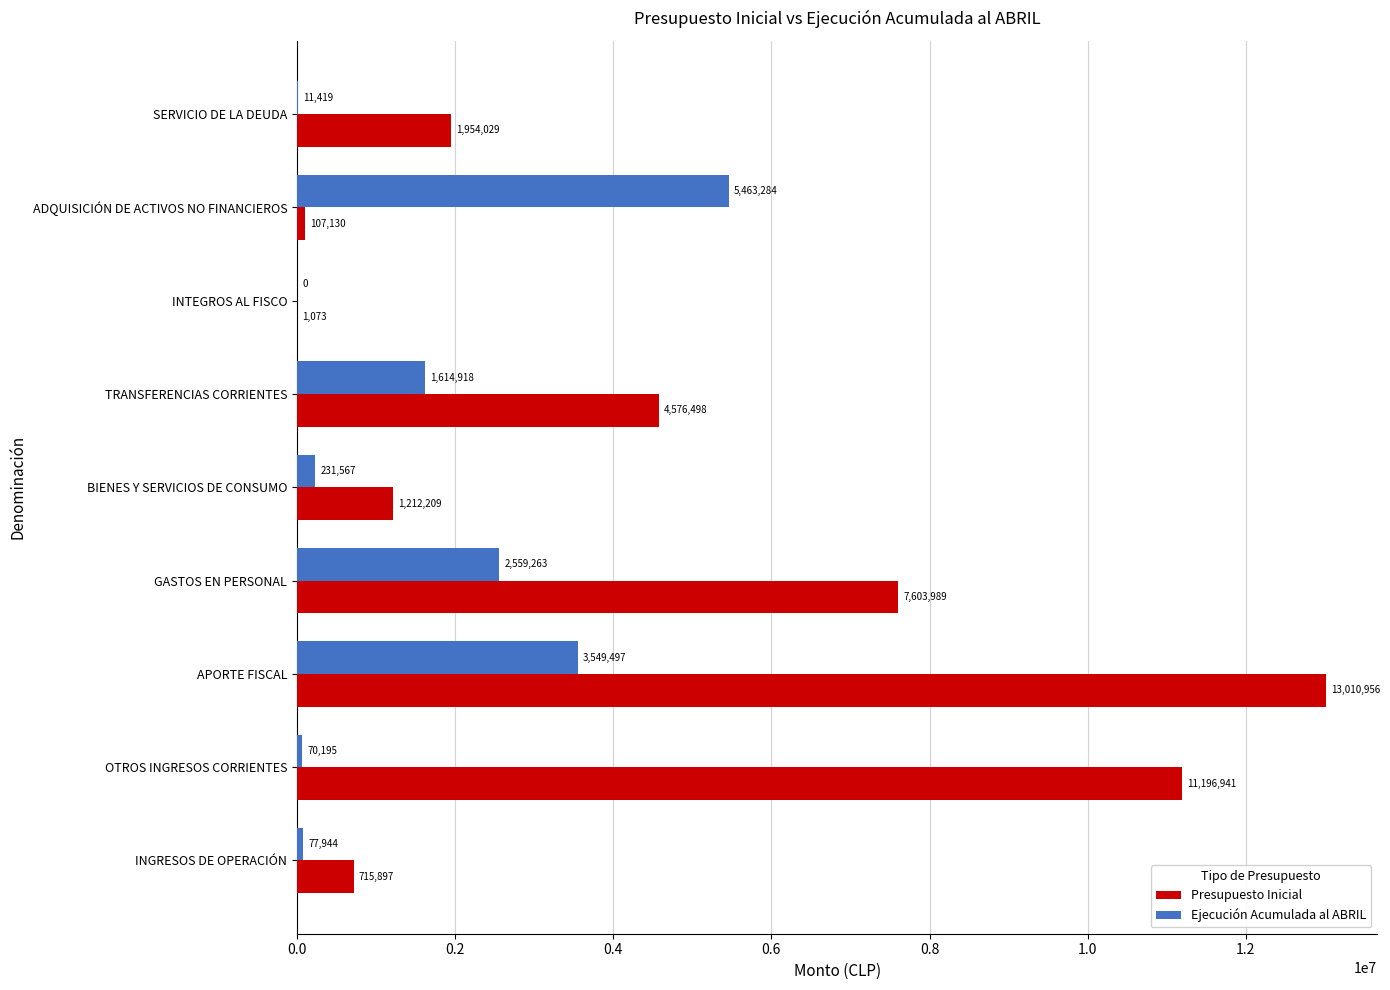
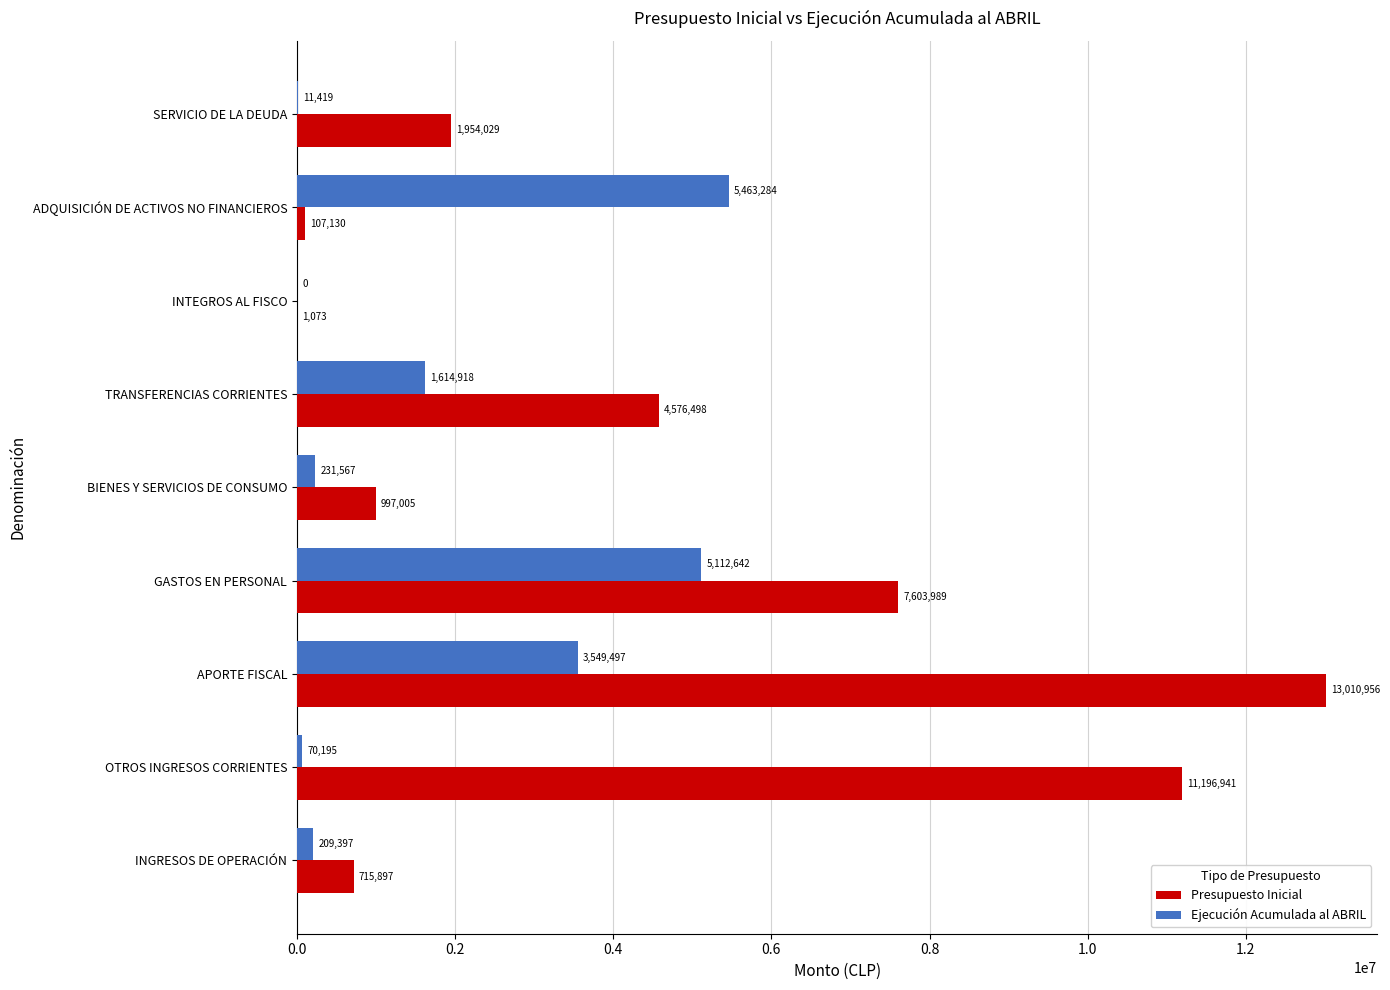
Presupuesto Inicial, BIENES Y SERVICIOS DE CONSUMO: 1,212,209 -> 997,005
Ejecución Acumulada al ABRIL, GASTOS EN PERSONAL: 2,559,263 -> 5,112,642
Ejecución Acumulada al ABRIL, INGRESOS DE OPERACIÓN: 77,944 -> 209,397
